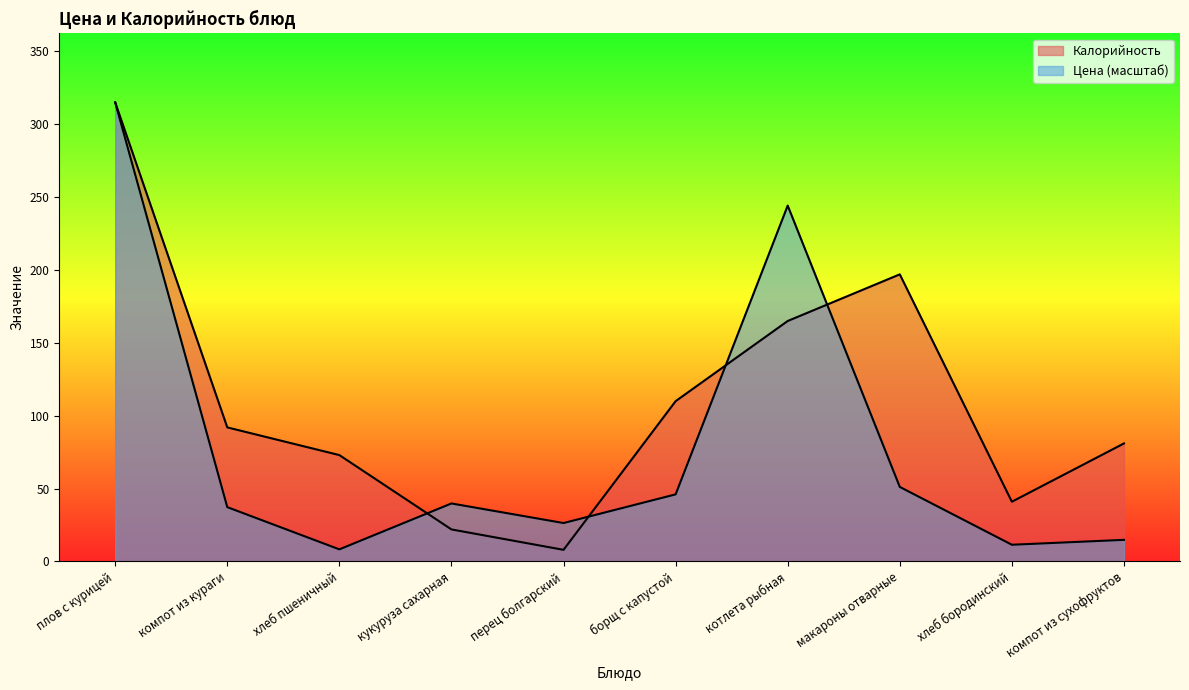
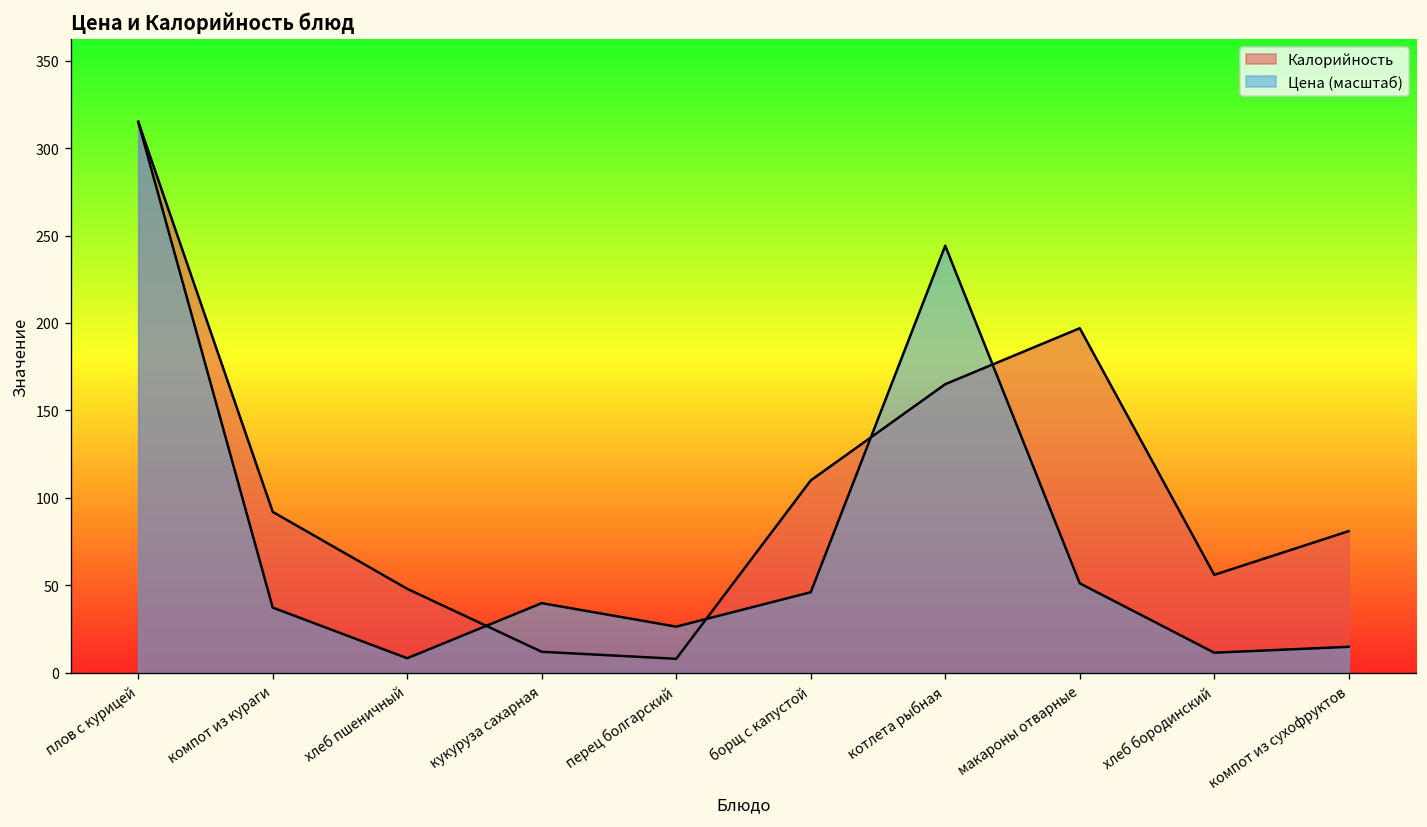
Калорийность, хлеб пшеничный: 73 -> 48
Калорийность, кукуруза сахарная: 22 -> 12
Калорийность, хлеб бородинский: 41 -> 56
